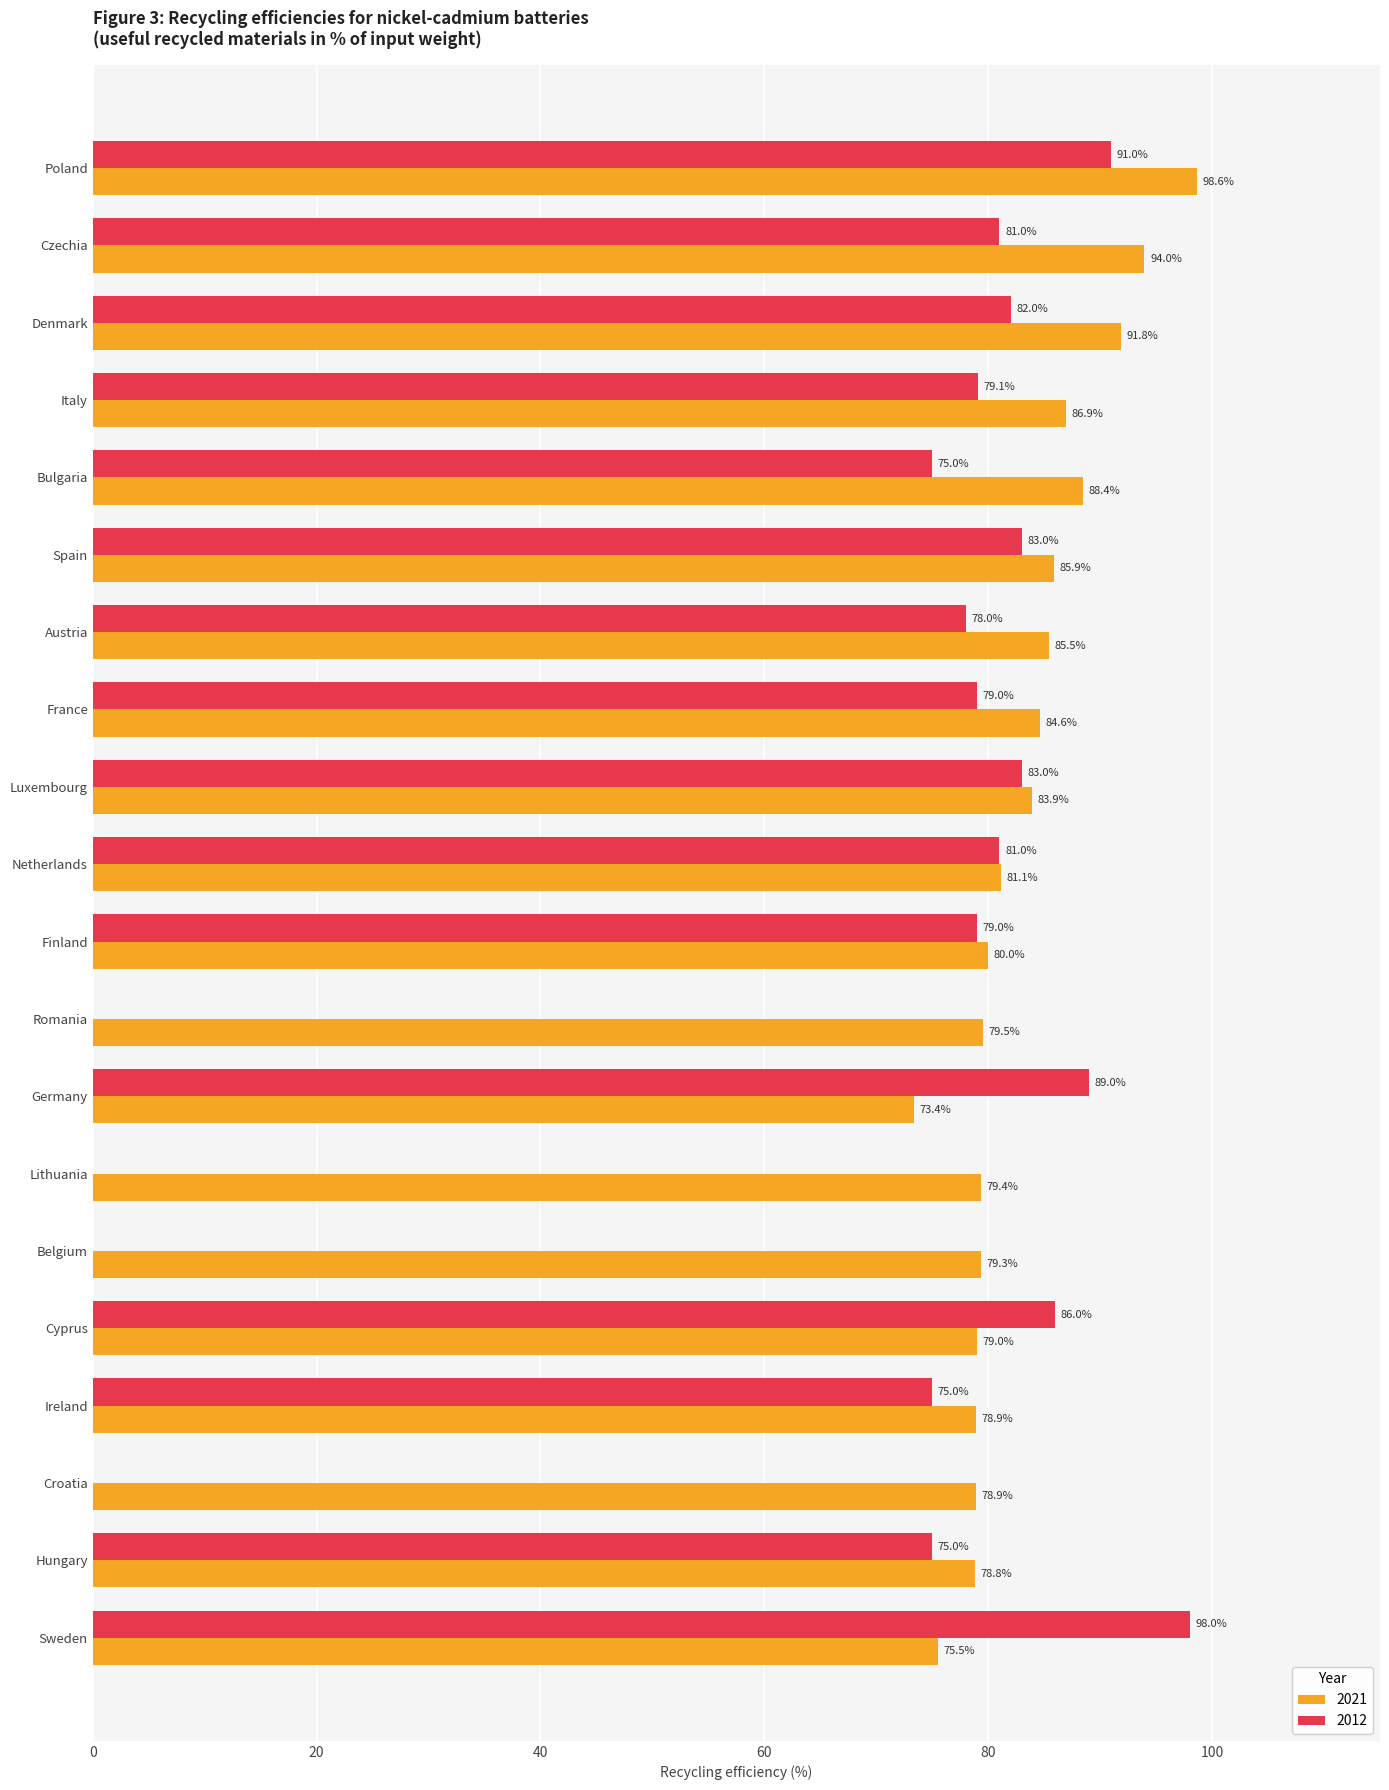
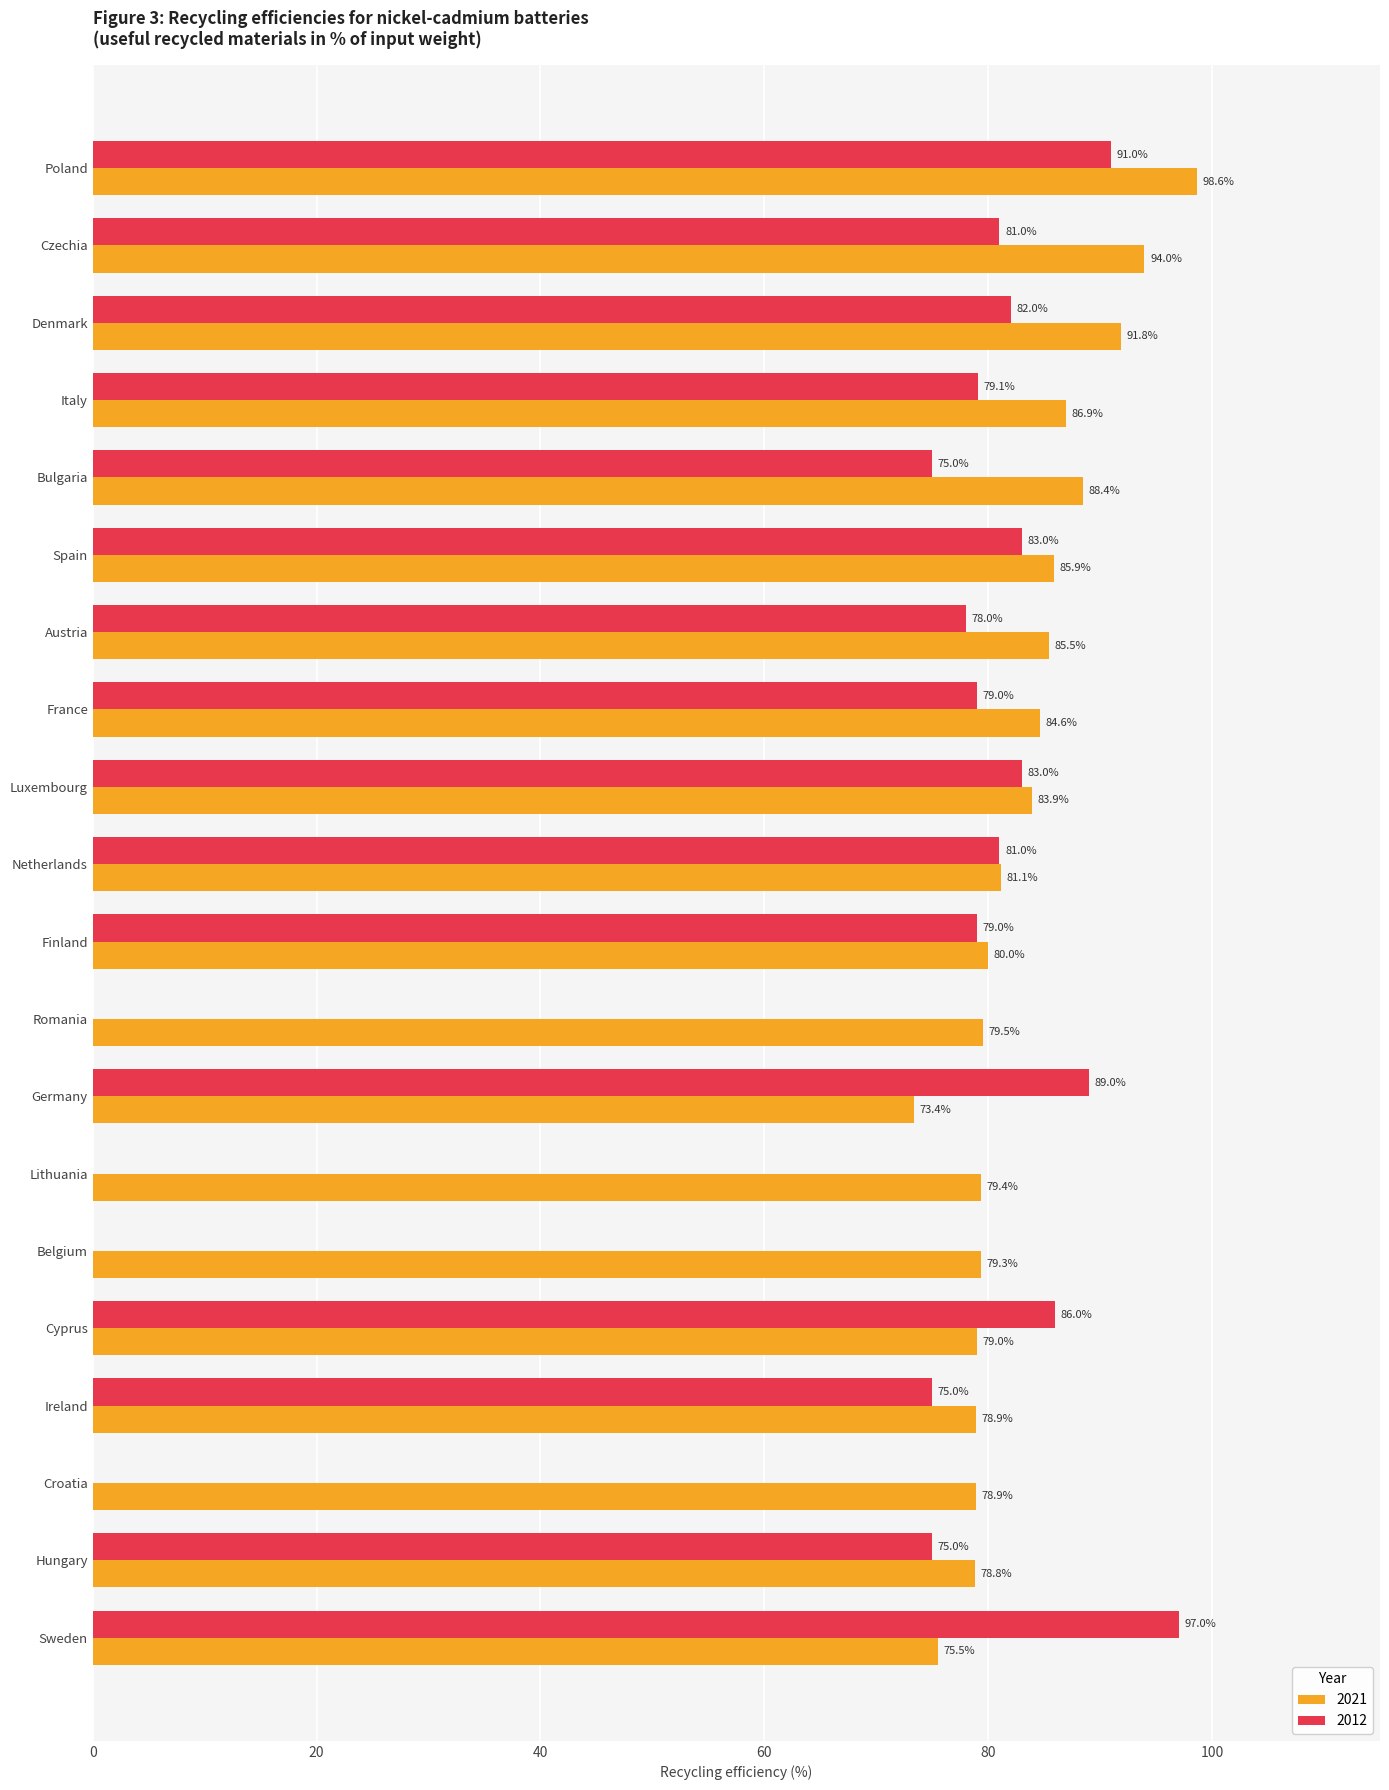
2012, Sweden: 98.0% -> 97.0%
